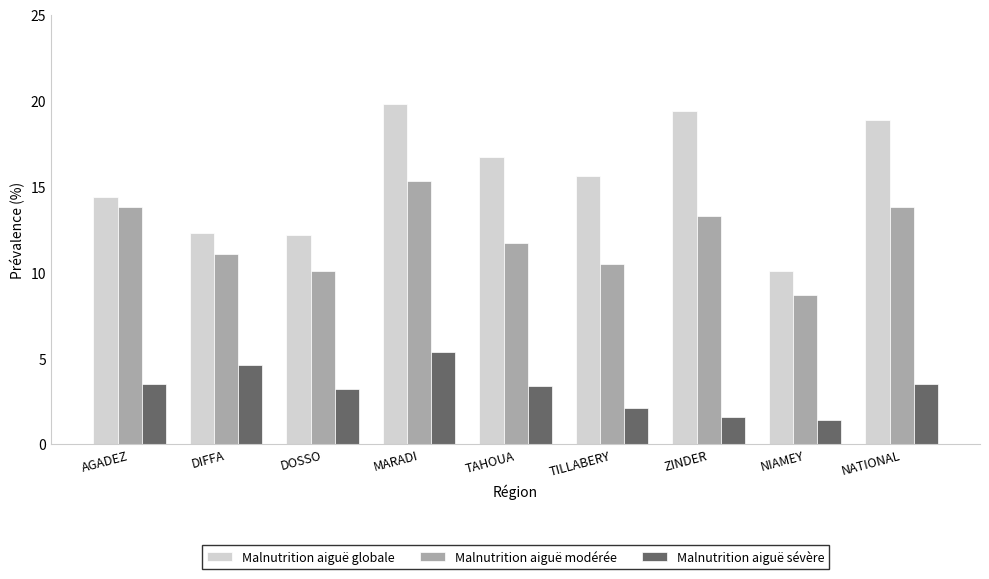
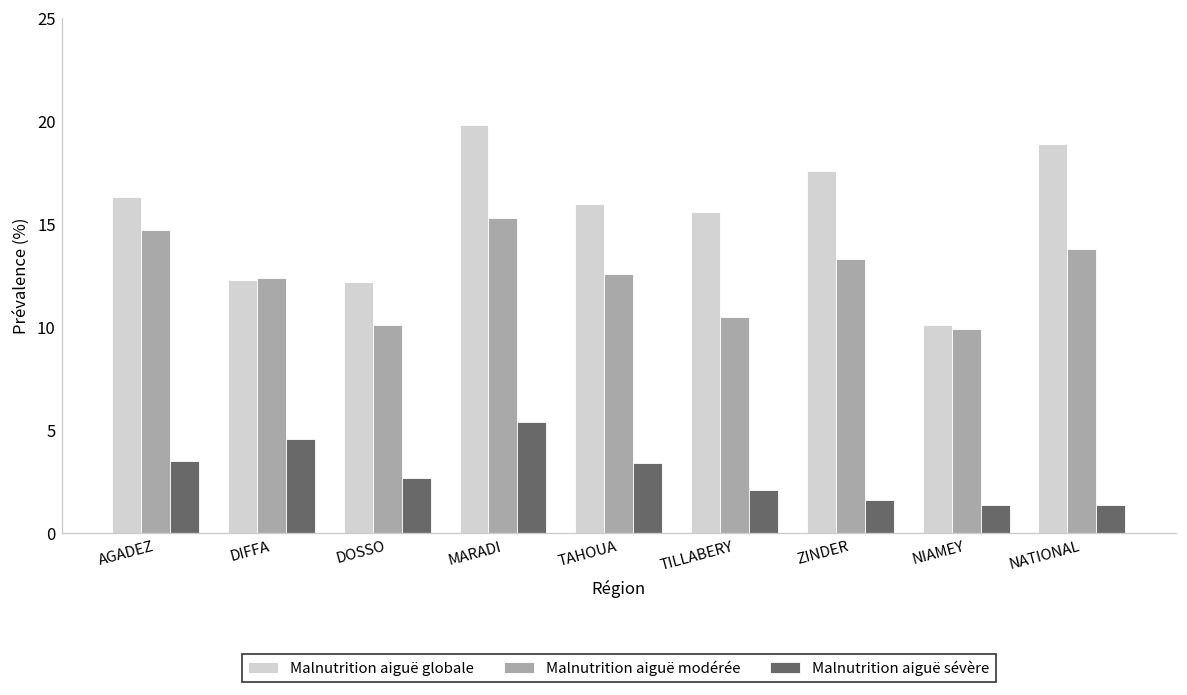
Malnutrition aiguë globale, AGADEZ: 14.4 -> 16.3
Malnutrition aiguë modérée, AGADEZ: 13.8 -> 14.7
Malnutrition aiguë modérée, DIFFA: 11.1 -> 12.4
Malnutrition aiguë sévère, DOSSO: 3.2 -> 2.7
Malnutrition aiguë globale, TAHOUA: 16.7 -> 16.0
Malnutrition aiguë modérée, TAHOUA: 11.7 -> 12.6
Malnutrition aiguë globale, ZINDER: 19.4 -> 17.6
Malnutrition aiguë modérée, NIAMEY: 8.7 -> 9.9
Malnutrition aiguë sévère, NATIONAL: 3.5 -> 1.4
